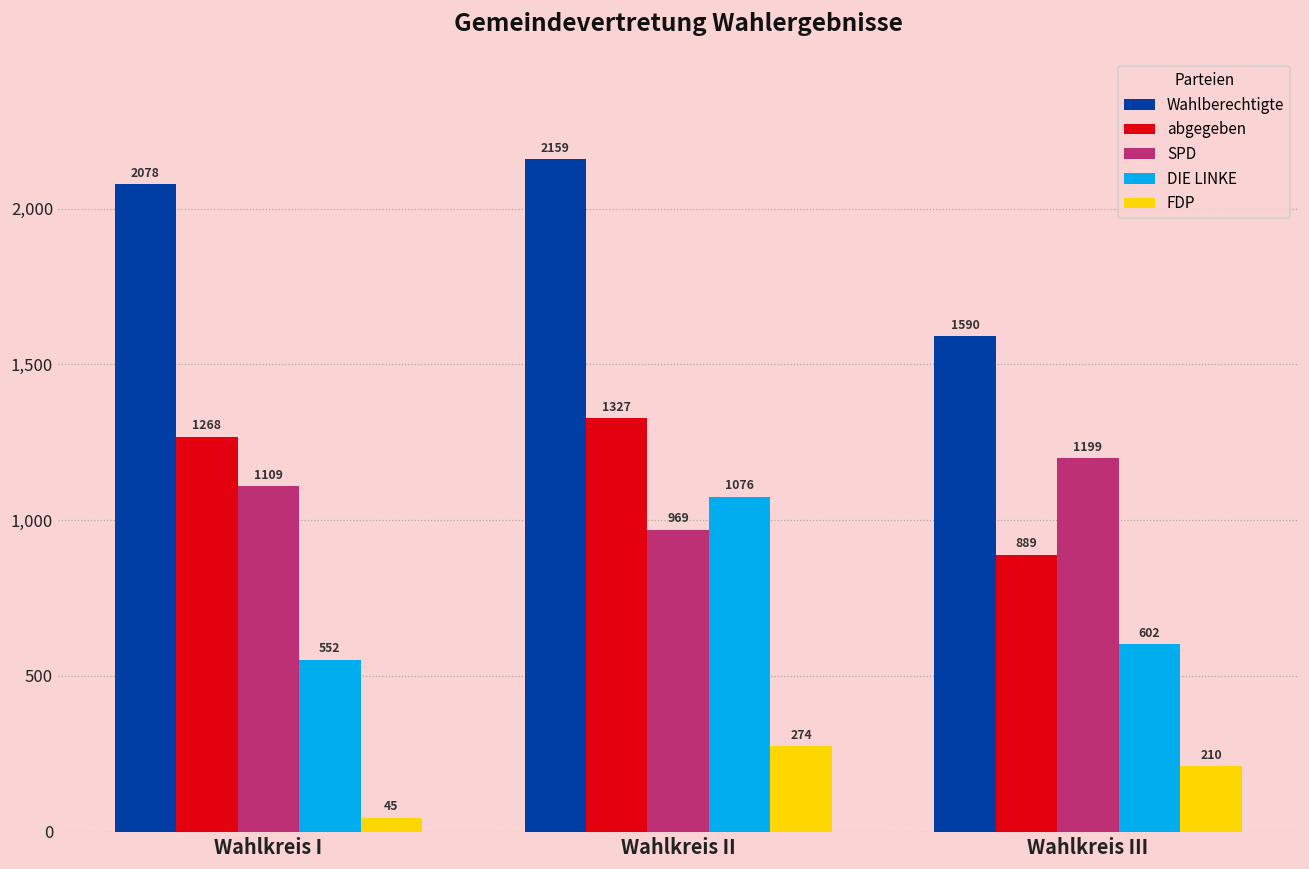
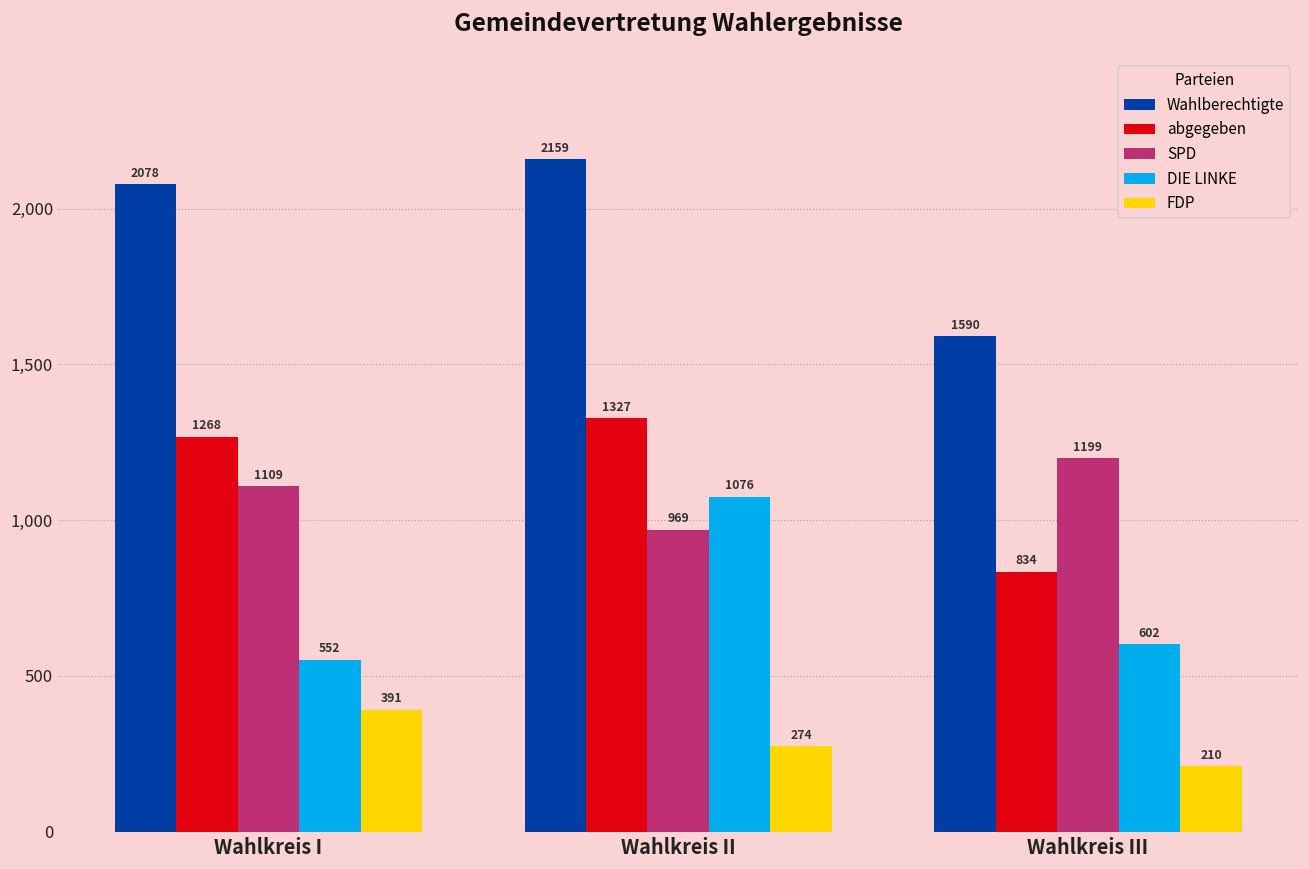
FDP, Wahlkreis I: 45 -> 391
abgegeben, Wahlkreis III: 889 -> 834
